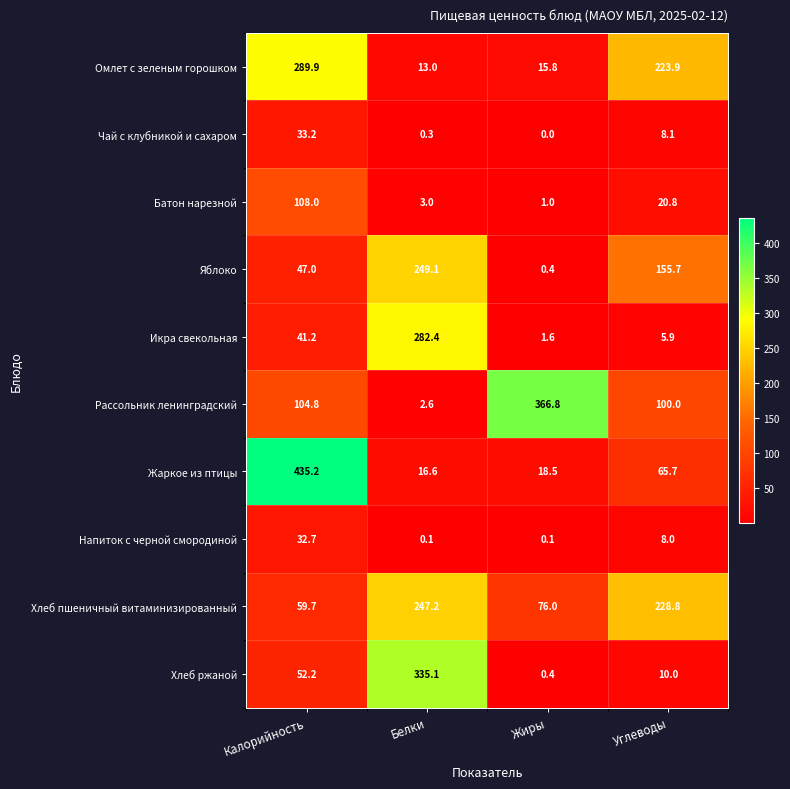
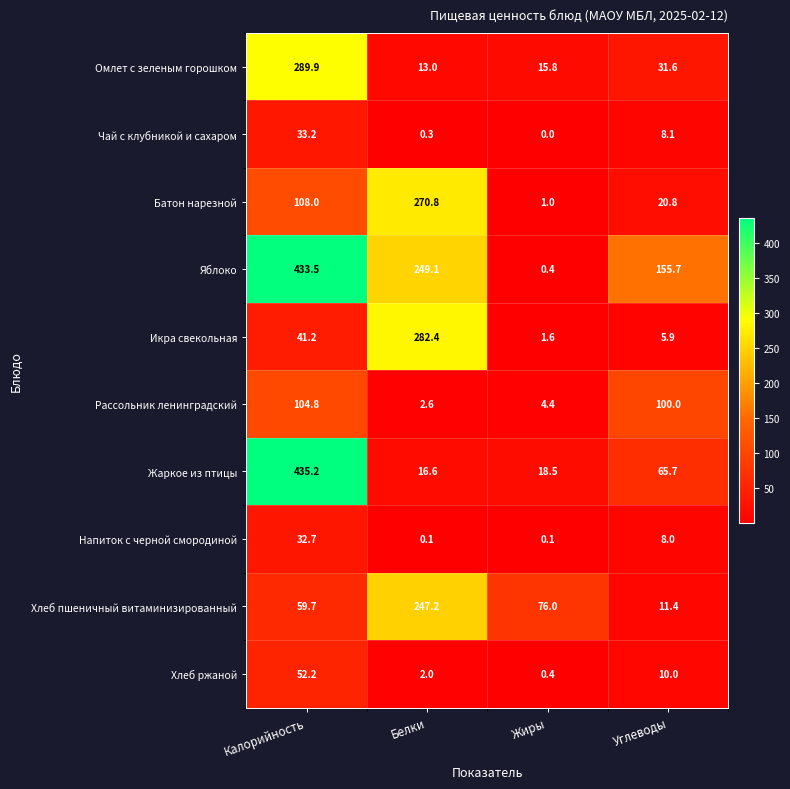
Омлет с зеленым горошком, Углеводы: 223.9 -> 31.6
Батон нарезной, Белки: 3.0 -> 270.8
Яблоко, Калорийность: 47.0 -> 433.5
Рассольник ленинградский, Жиры: 366.8 -> 4.4
Хлеб пшеничный витаминизированный, Углеводы: 228.8 -> 11.4
Хлеб ржаной, Белки: 335.1 -> 2.0
